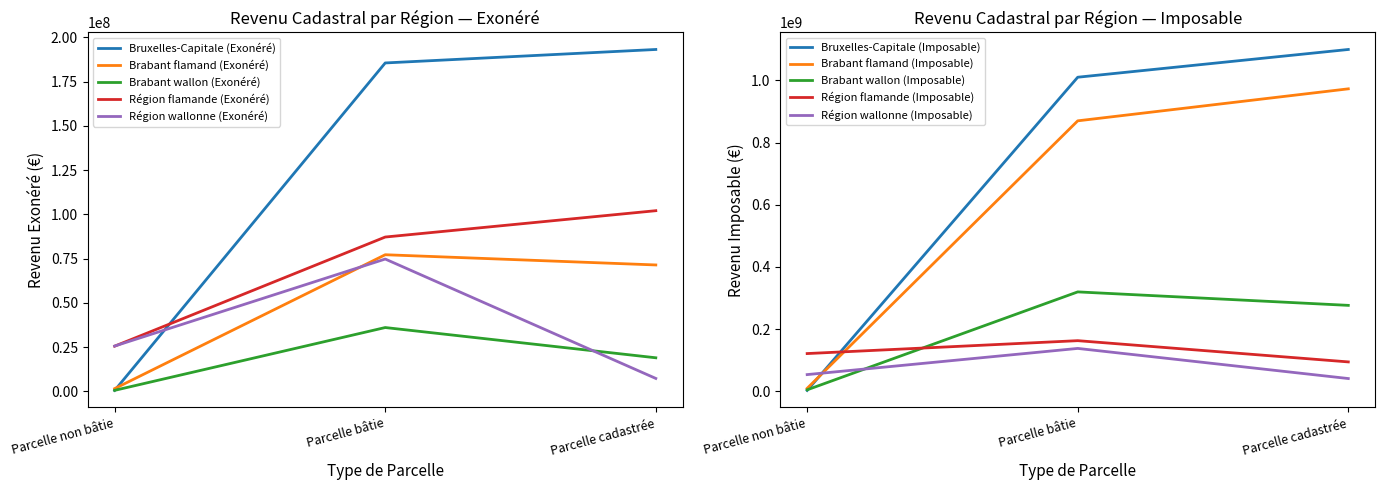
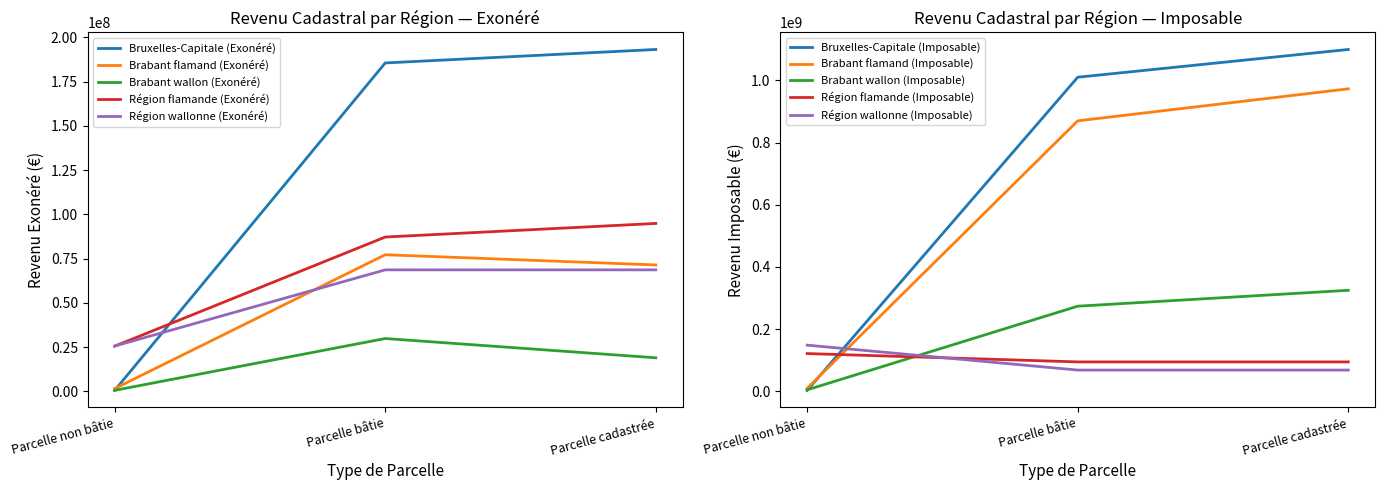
Revenu Cadastral par Région — Exonéré, Brabant wallon (Exonéré), Parcelle bâtie: 36000000 -> 30000000
Revenu Cadastral par Région — Exonéré, Région wallonne (Exonéré), Parcelle bâtie: 75000000 -> 69000000
Revenu Cadastral par Région — Exonéré, Région flamande (Exonéré), Parcelle cadastrée: 102000000 -> 95000000
Revenu Cadastral par Région — Exonéré, Région wallonne (Exonéré), Parcelle cadastrée: 7000000 -> 69000000
Revenu Cadastral par Région — Imposable, Région wallonne (Imposable), Parcelle non bâtie: 50000000 -> 150000000
Revenu Cadastral par Région — Imposable, Brabant wallon (Imposable), Parcelle bâtie: 320000000 -> 270000000
Revenu Cadastral par Région — Imposable, Région flamande (Imposable), Parcelle bâtie: 160000000 -> 90000000
Revenu Cadastral par Région — Imposable, Région wallonne (Imposable), Parcelle bâtie: 140000000 -> 70000000
Revenu Cadastral par Région — Imposable, Brabant wallon (Imposable), Parcelle cadastrée: 280000000 -> 330000000
Revenu Cadastral par Région — Imposable, Région wallonne (Imposable), Parcelle cadastrée: 40000000 -> 70000000
